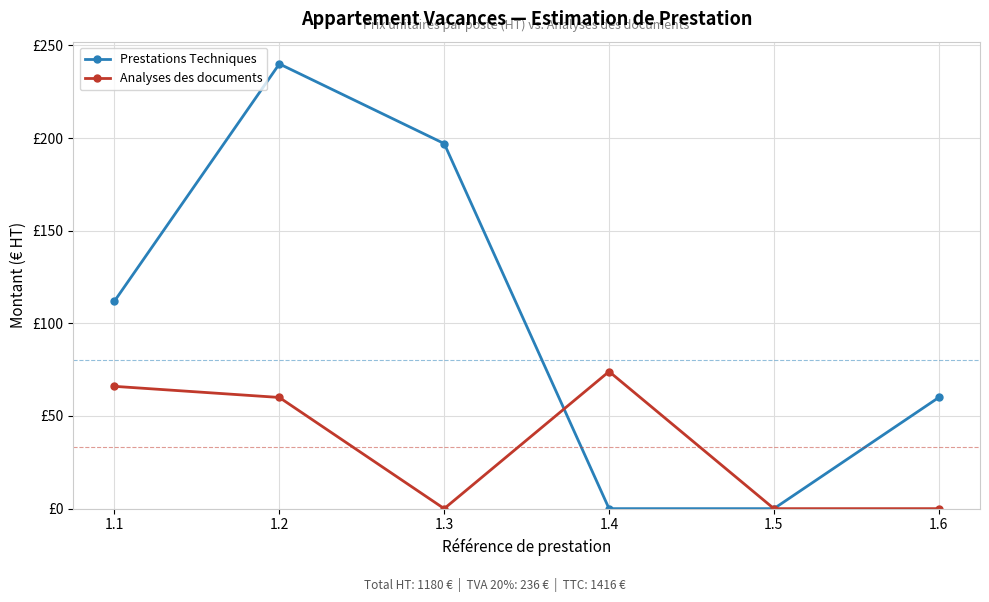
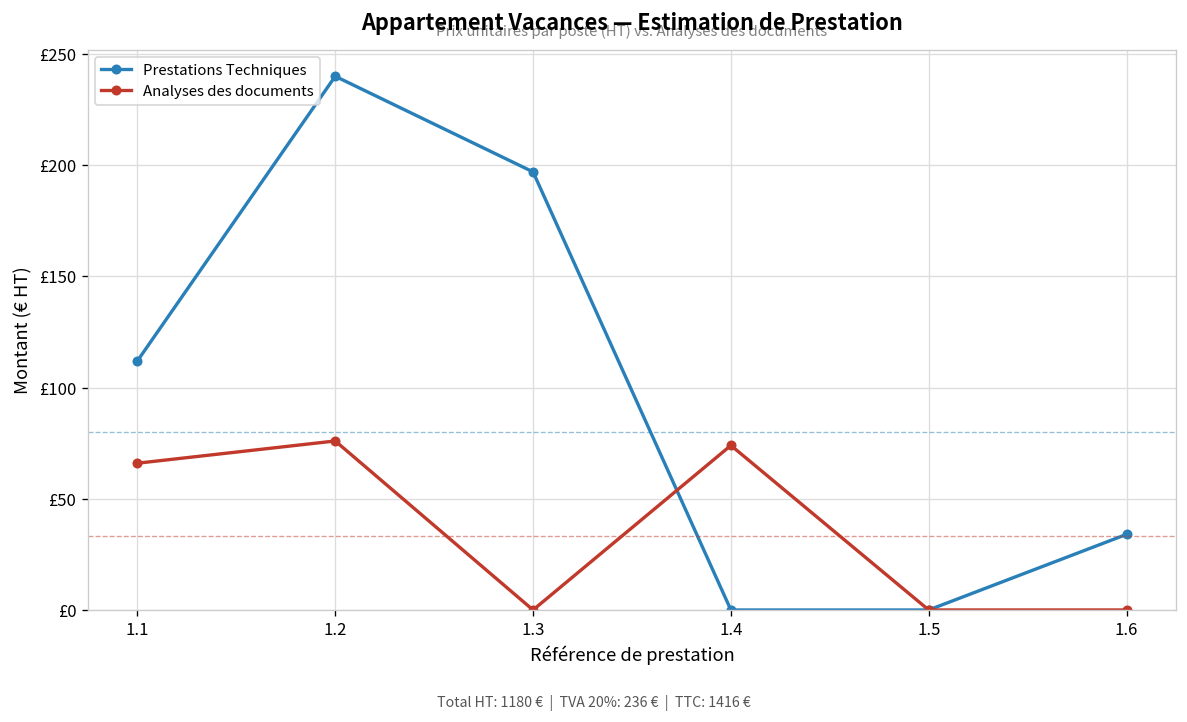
Analyses des documents, 1.2: £60 -> £76
Prestations Techniques, 1.6: £60 -> £34
